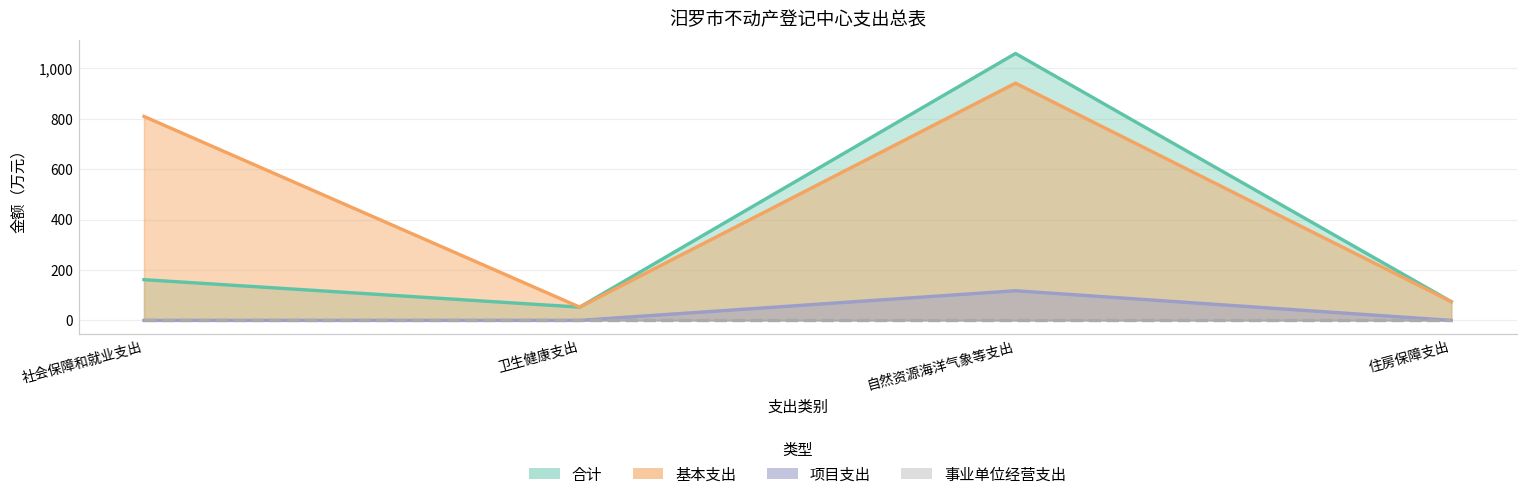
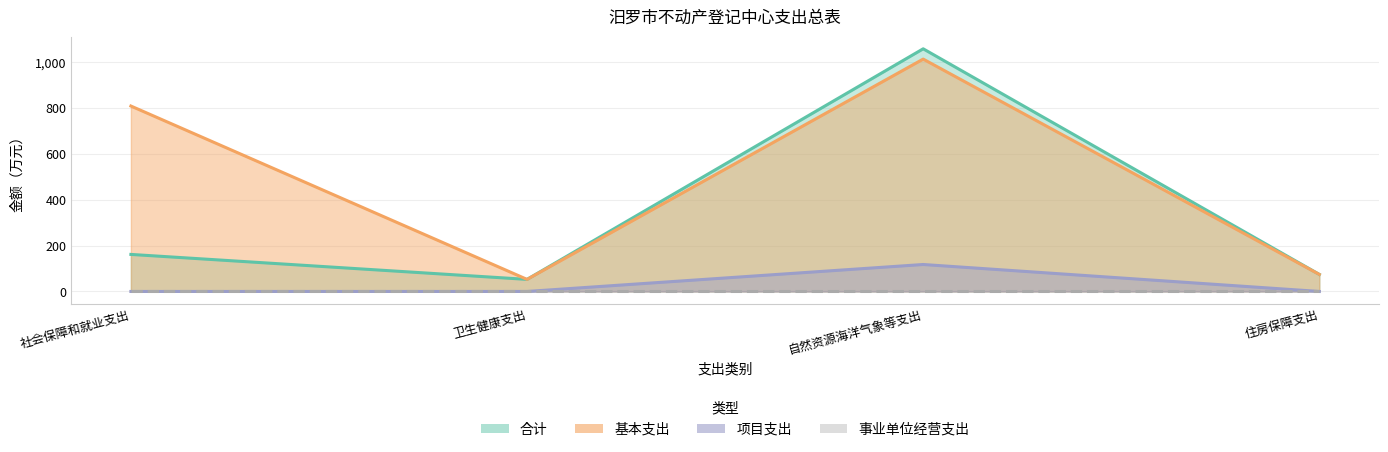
基本支出, 自然资源海洋气象等支出: 940 -> 1,010
